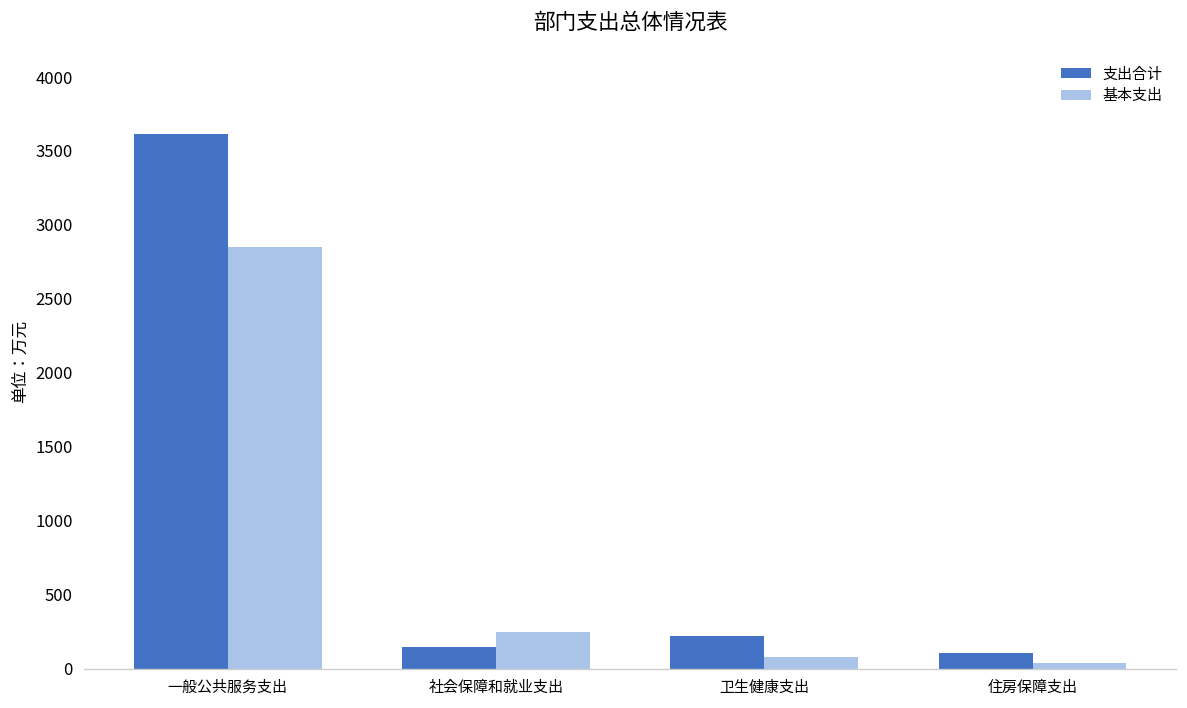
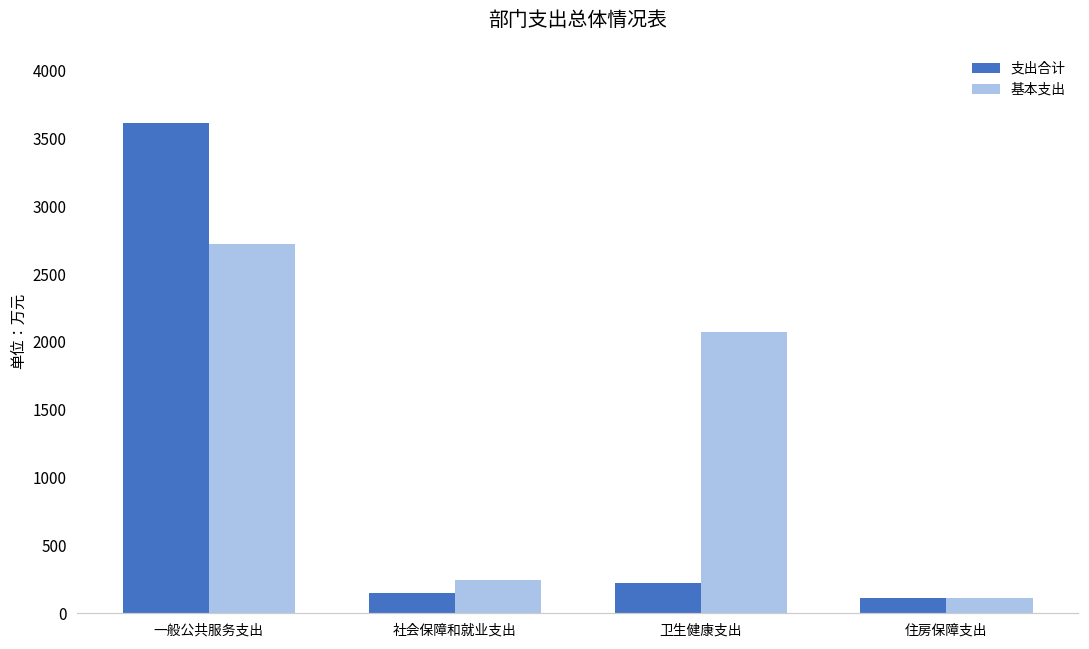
基本支出, 一般公共服务支出: 2850 -> 2720
基本支出, 卫生健康支出: 80 -> 2070
基本支出, 住房保障支出: 40 -> 110
